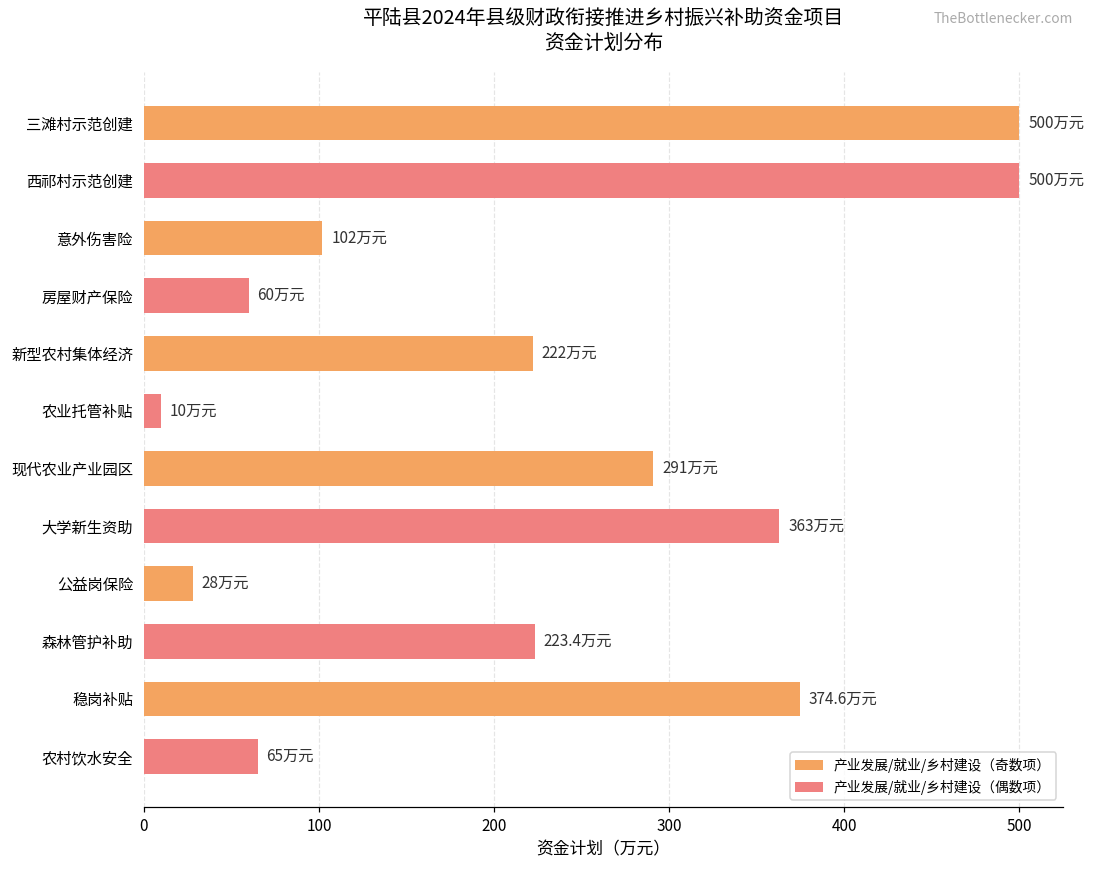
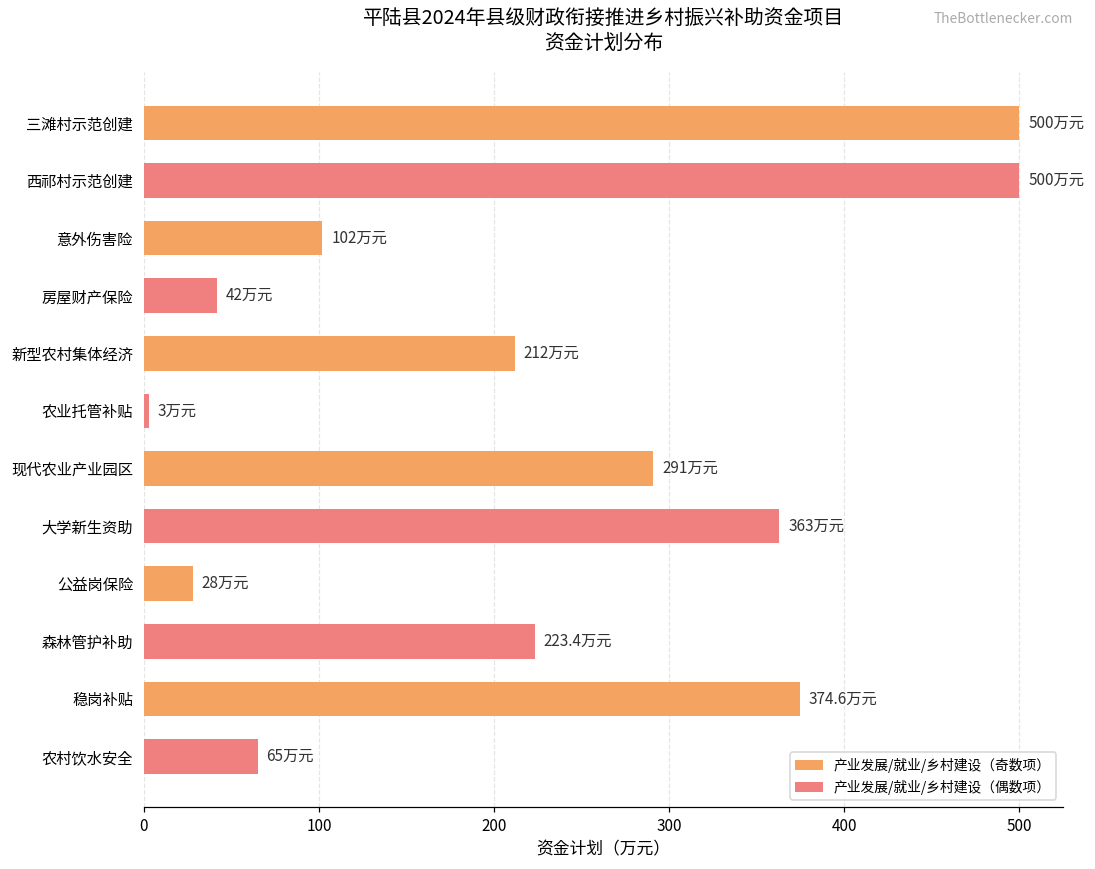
房屋财产保险: 60 -> 42
新型农村集体经济: 222 -> 212
农业托管补贴: 10 -> 3
